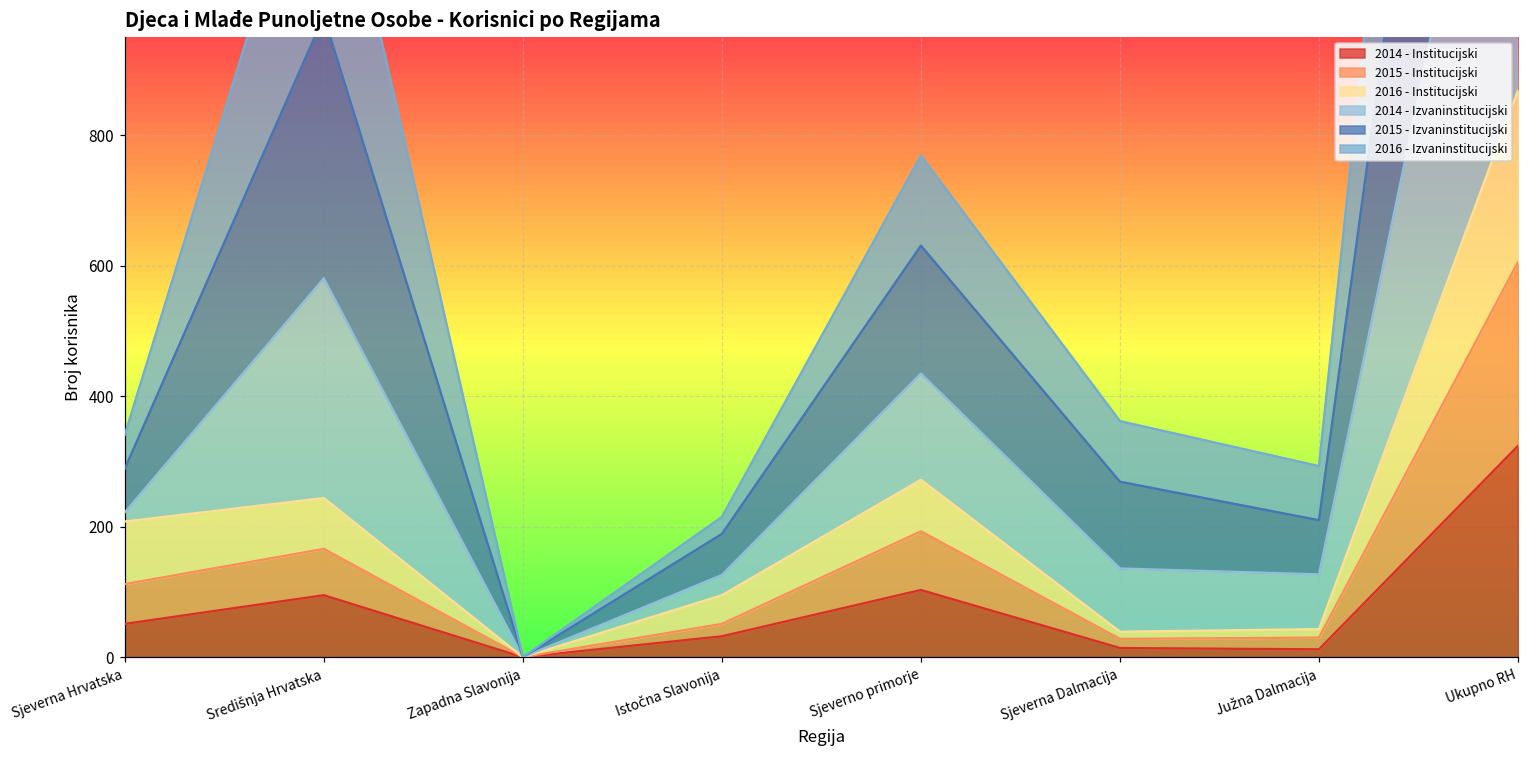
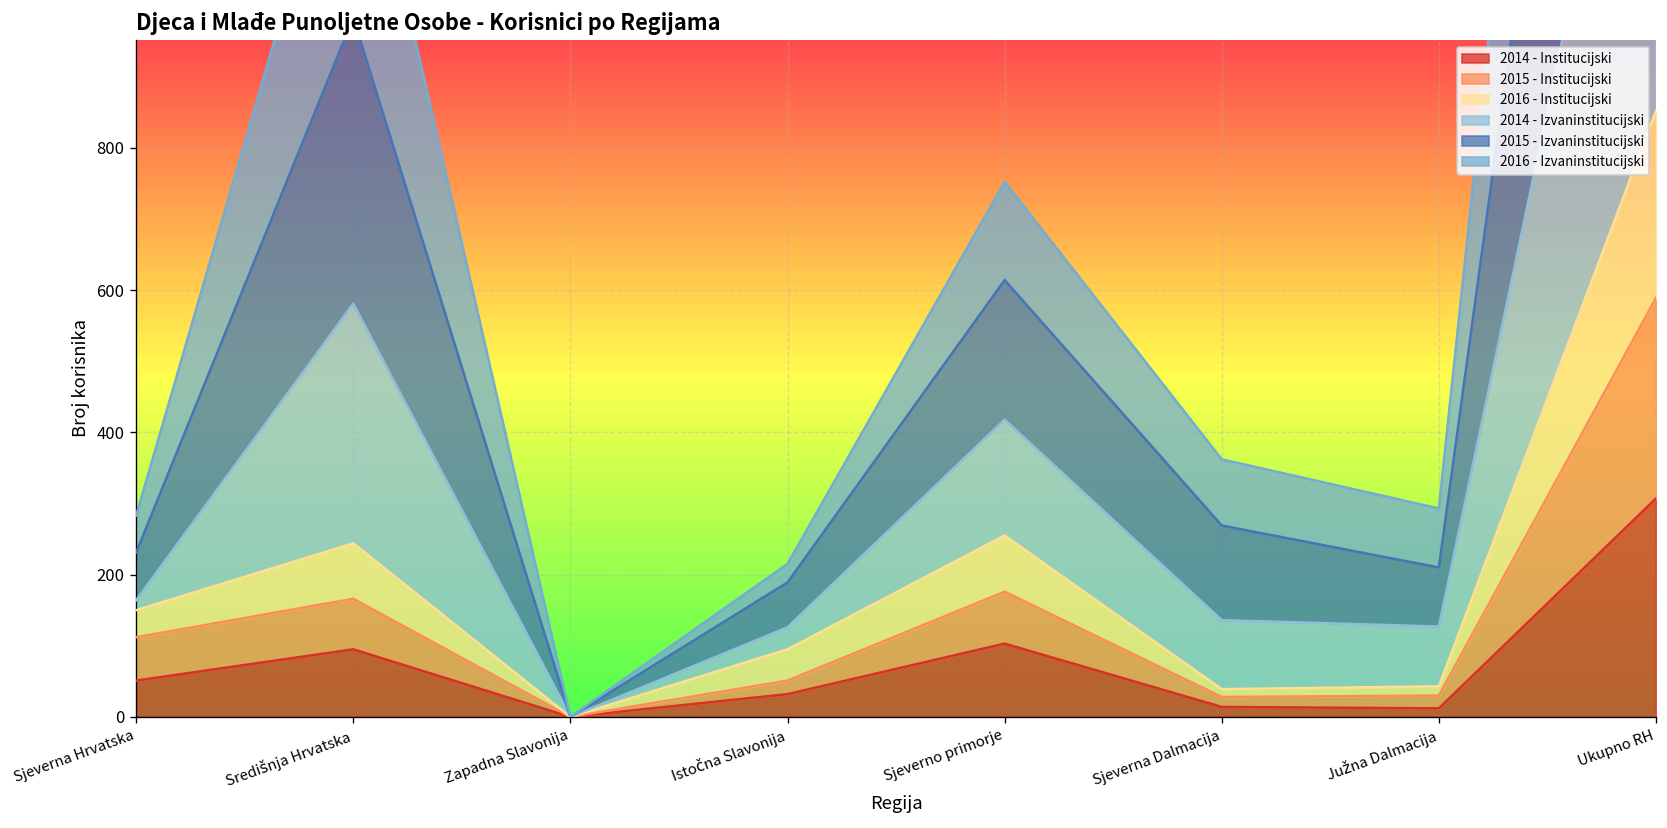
2016 - Institucijski, Sjeverna Hrvatska: 100 -> 40
2015 - Institucijski, Sjeverno primorje: 90 -> 70
2014 - Institucijski, Ukupno RH: 320 -> 310
